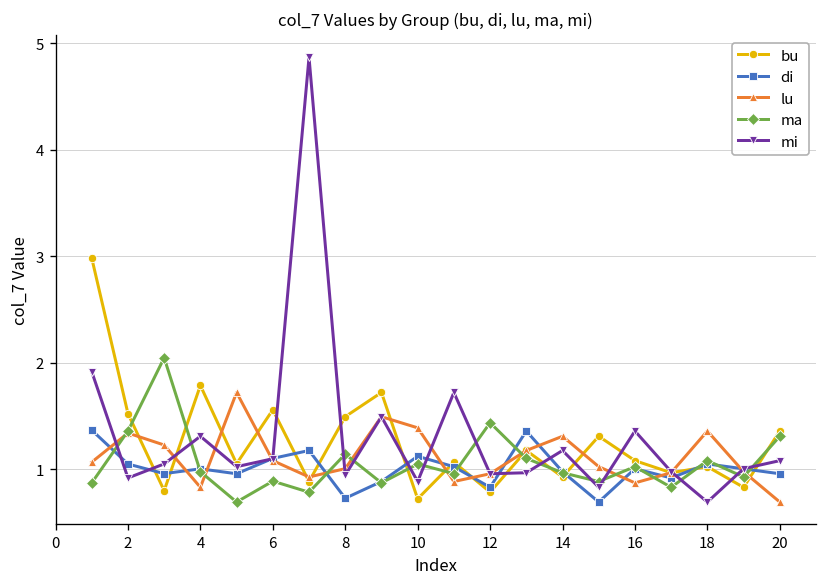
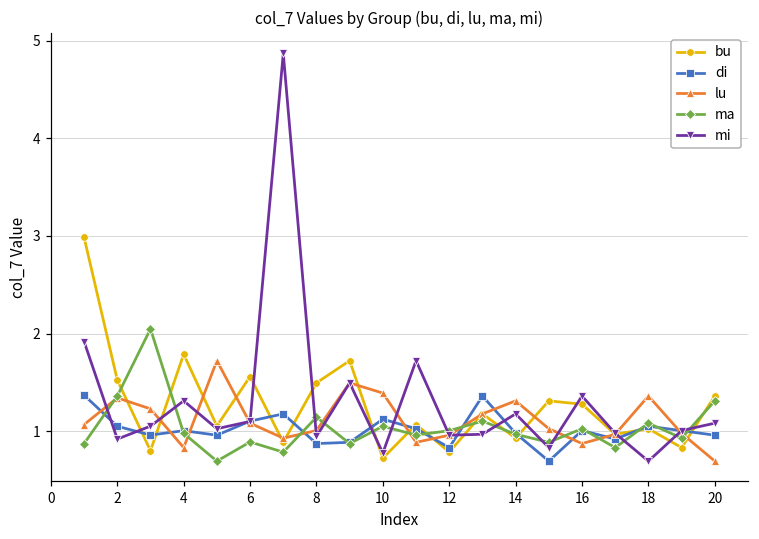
di, 8: 0.7 -> 0.9
mi, 10: 0.9 -> 0.8
ma, 12: 1.4 -> 1.0
bu, 16: 1.1 -> 1.3
